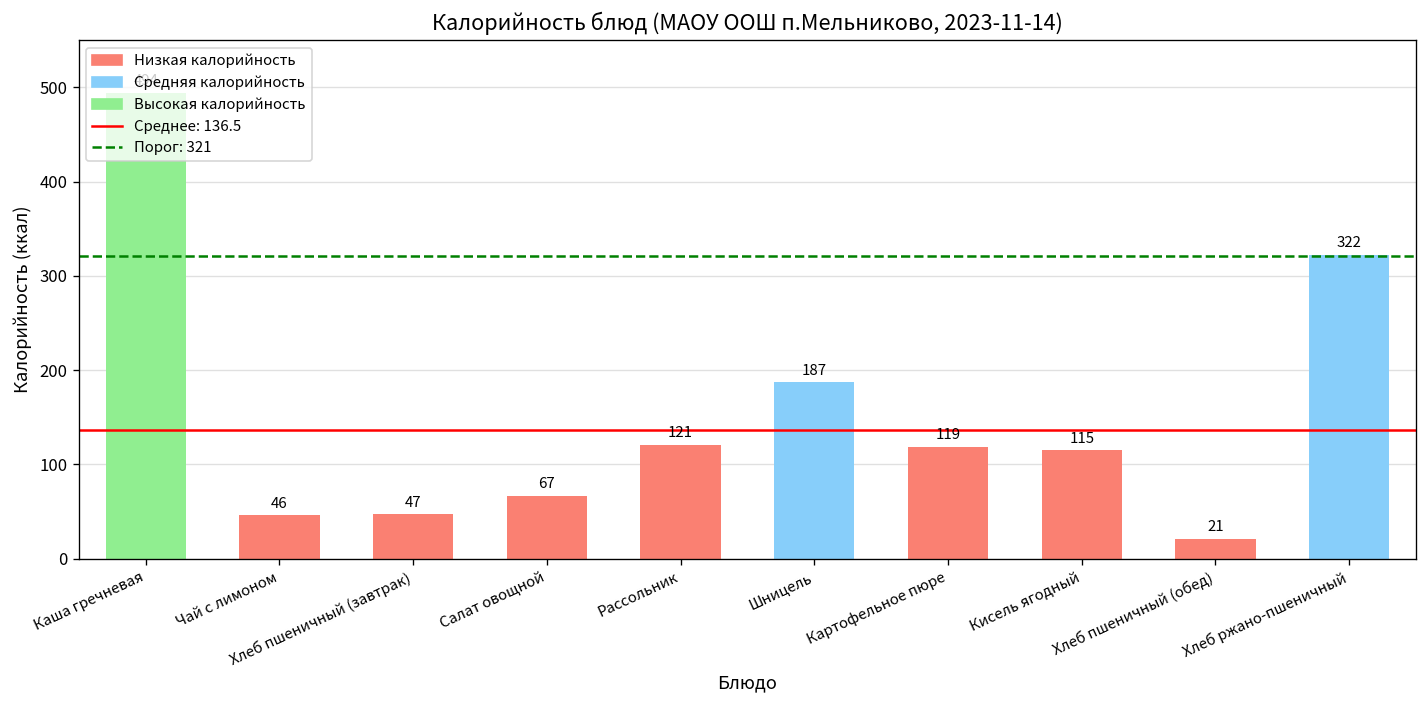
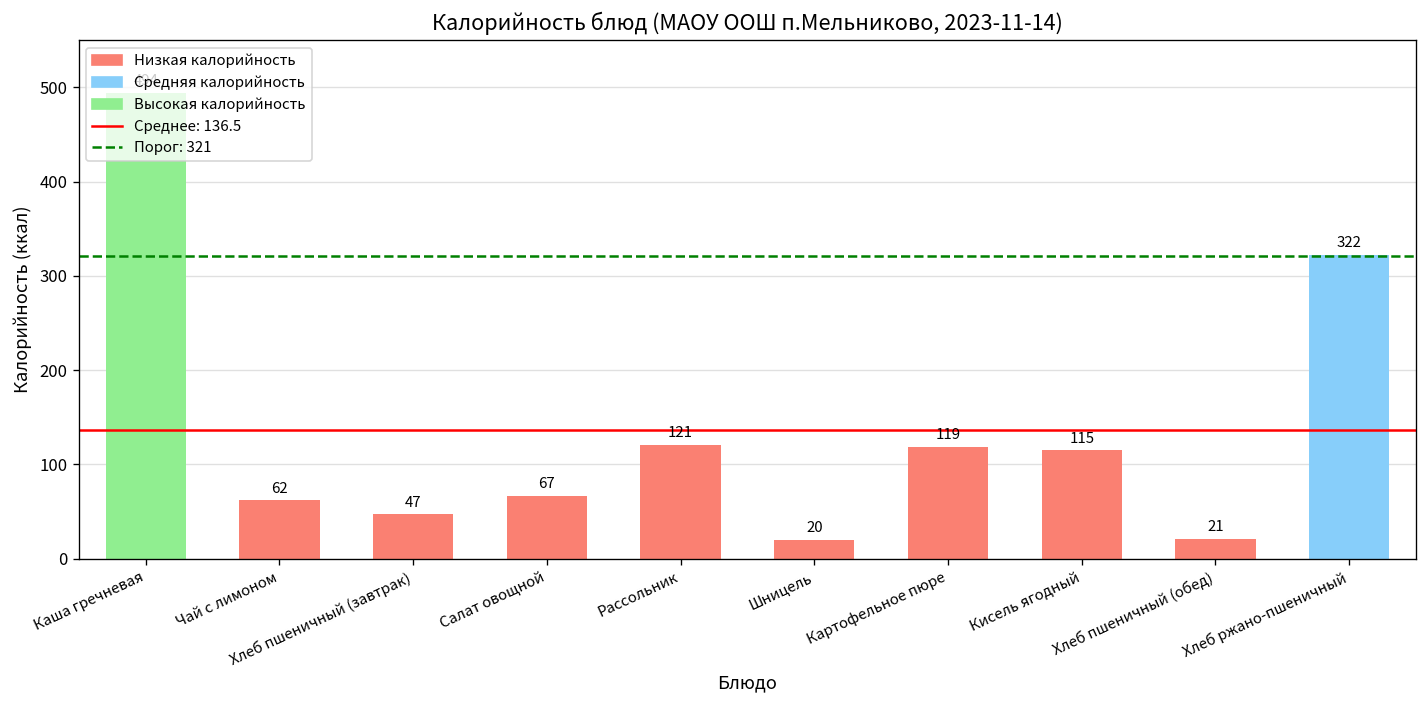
Чай с лимоном: 46 -> 62
Шницель: 187 -> 20
